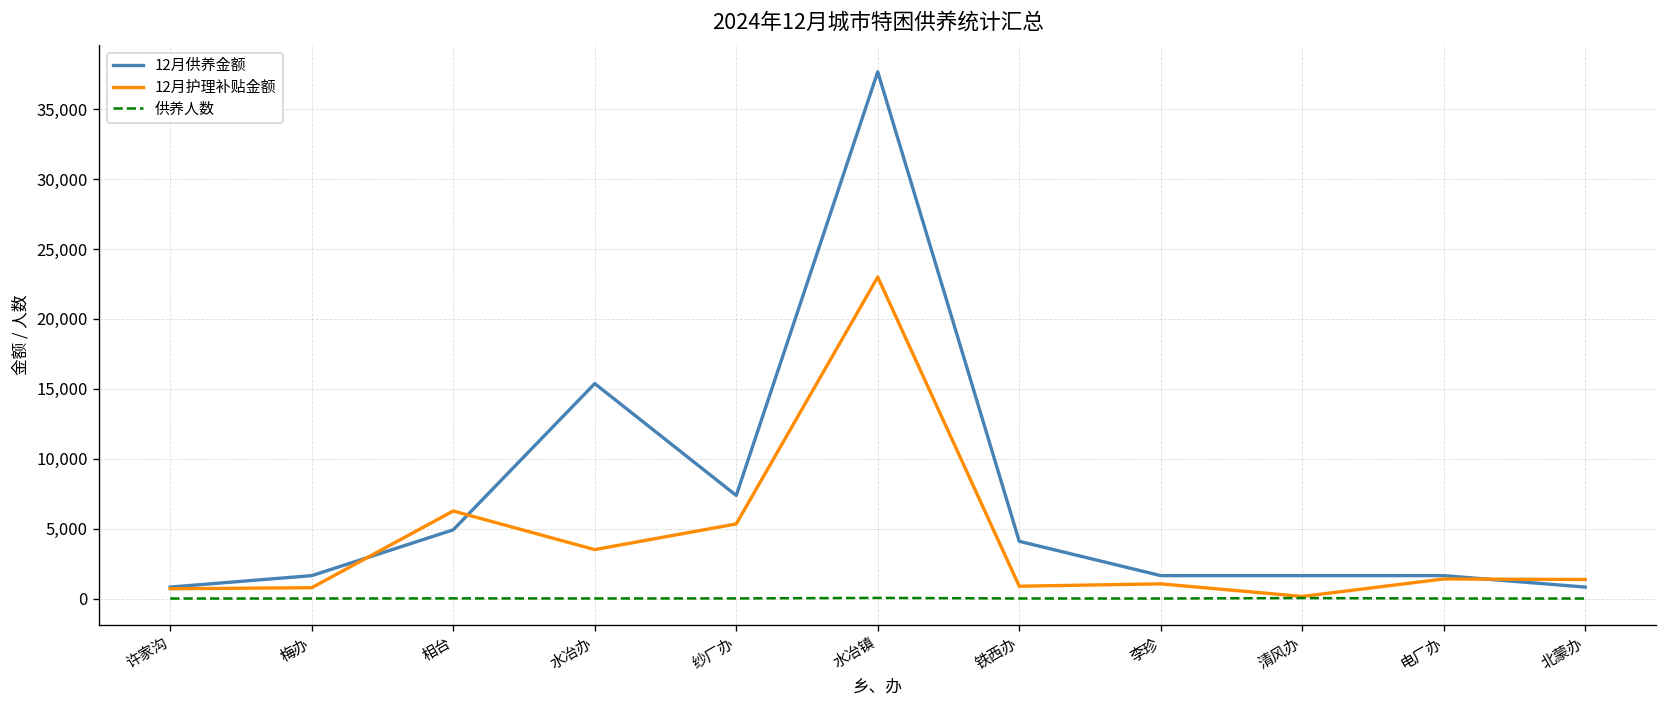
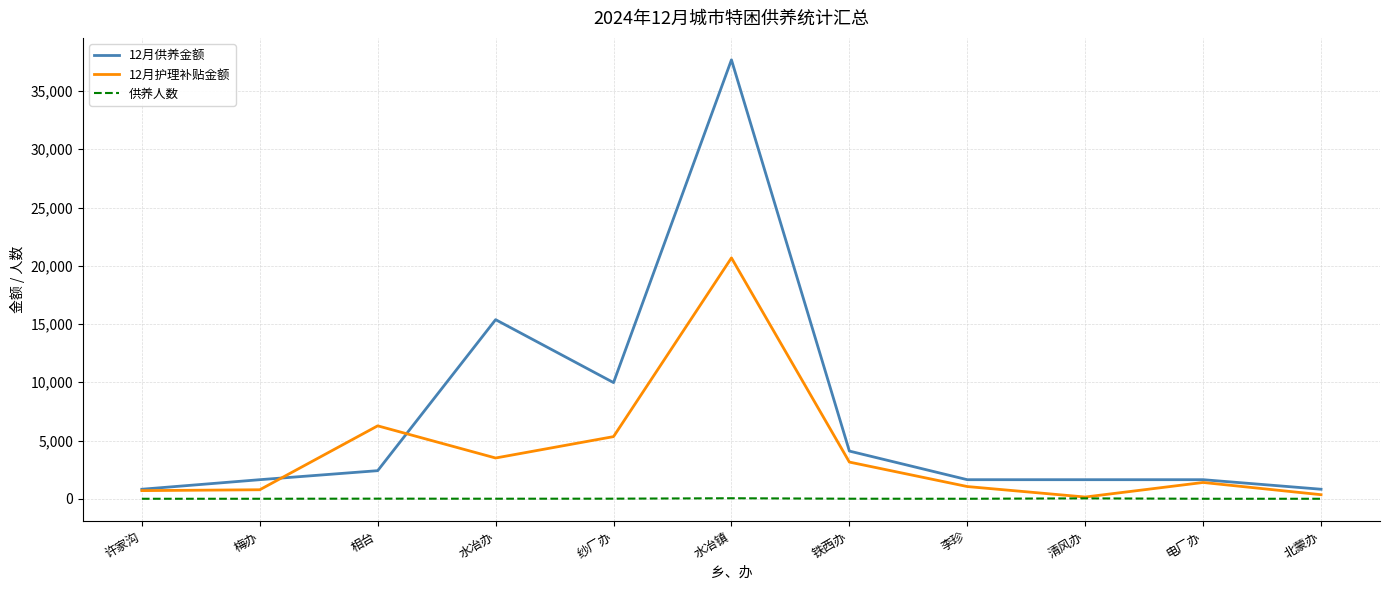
12月供养金额, 相台: 4,900 -> 2,400
12月供养金额, 纱厂办: 7,400 -> 10,000
12月护理补贴金额, 水冶镇: 23,000 -> 20,700
12月护理补贴金额, 铁西办: 900 -> 3,200
12月护理补贴金额, 北蒙办: 1,400 -> 400
